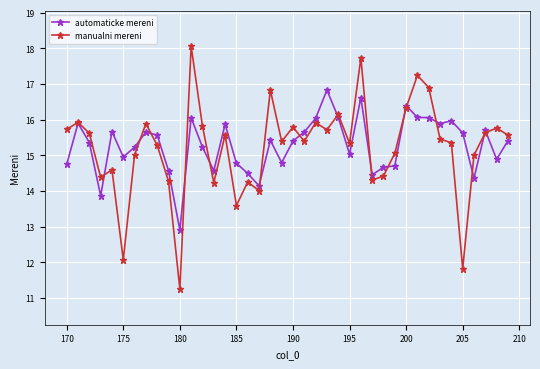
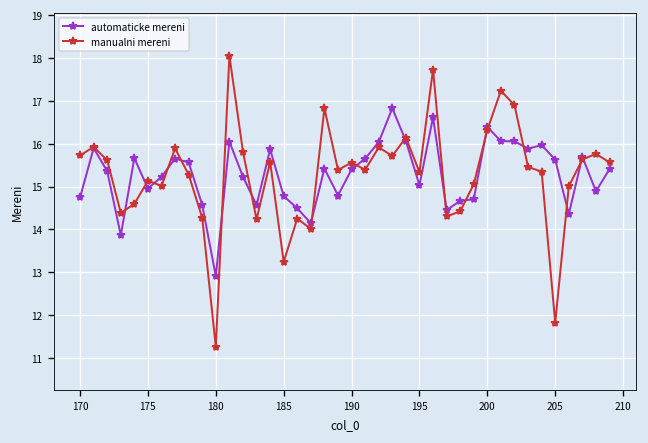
manualni mereni, 175: 12.1 -> 15.1
manualni mereni, 185: 13.6 -> 13.2
manualni mereni, 190: 15.8 -> 15.6
